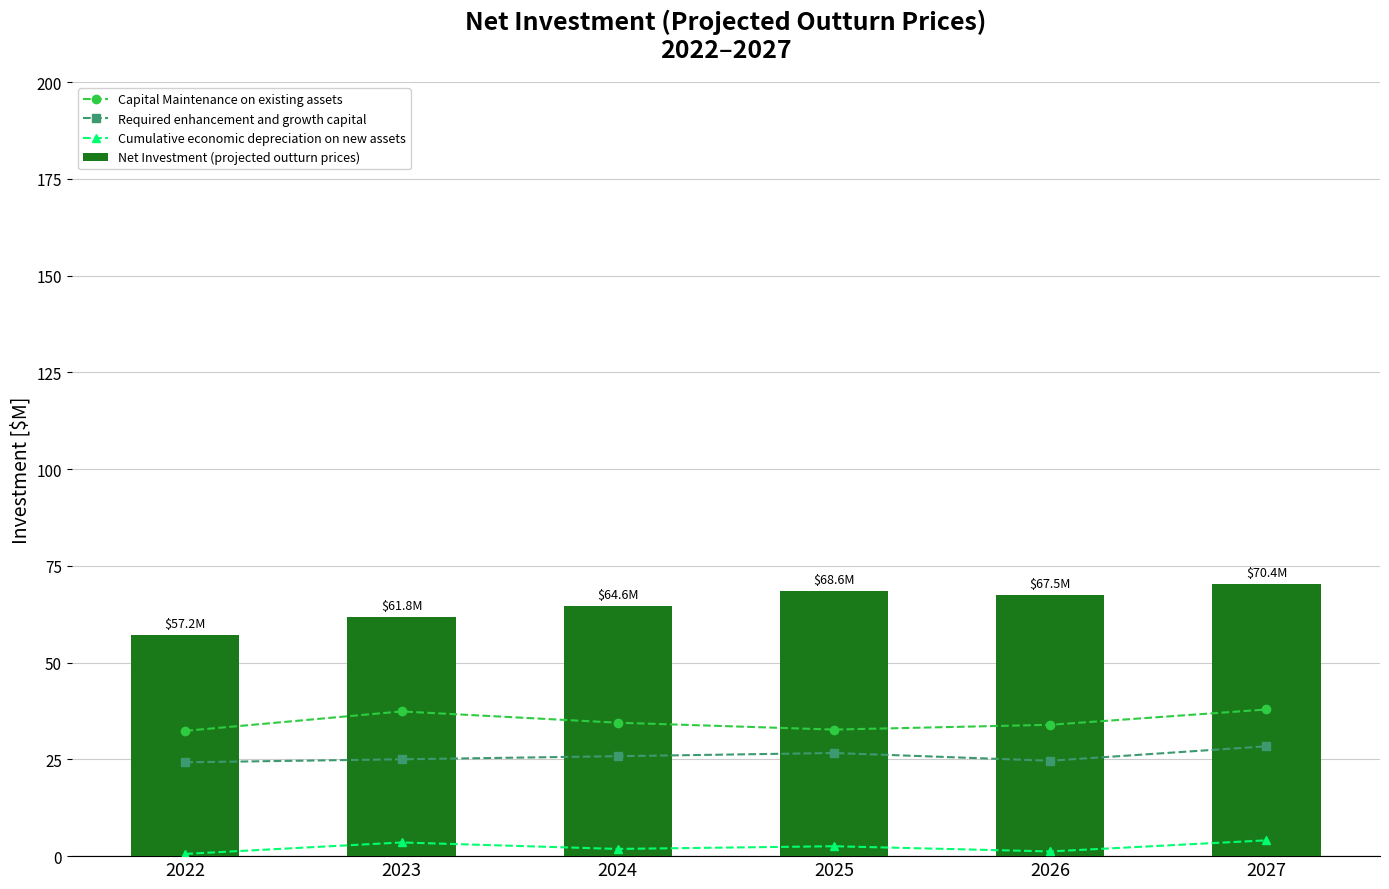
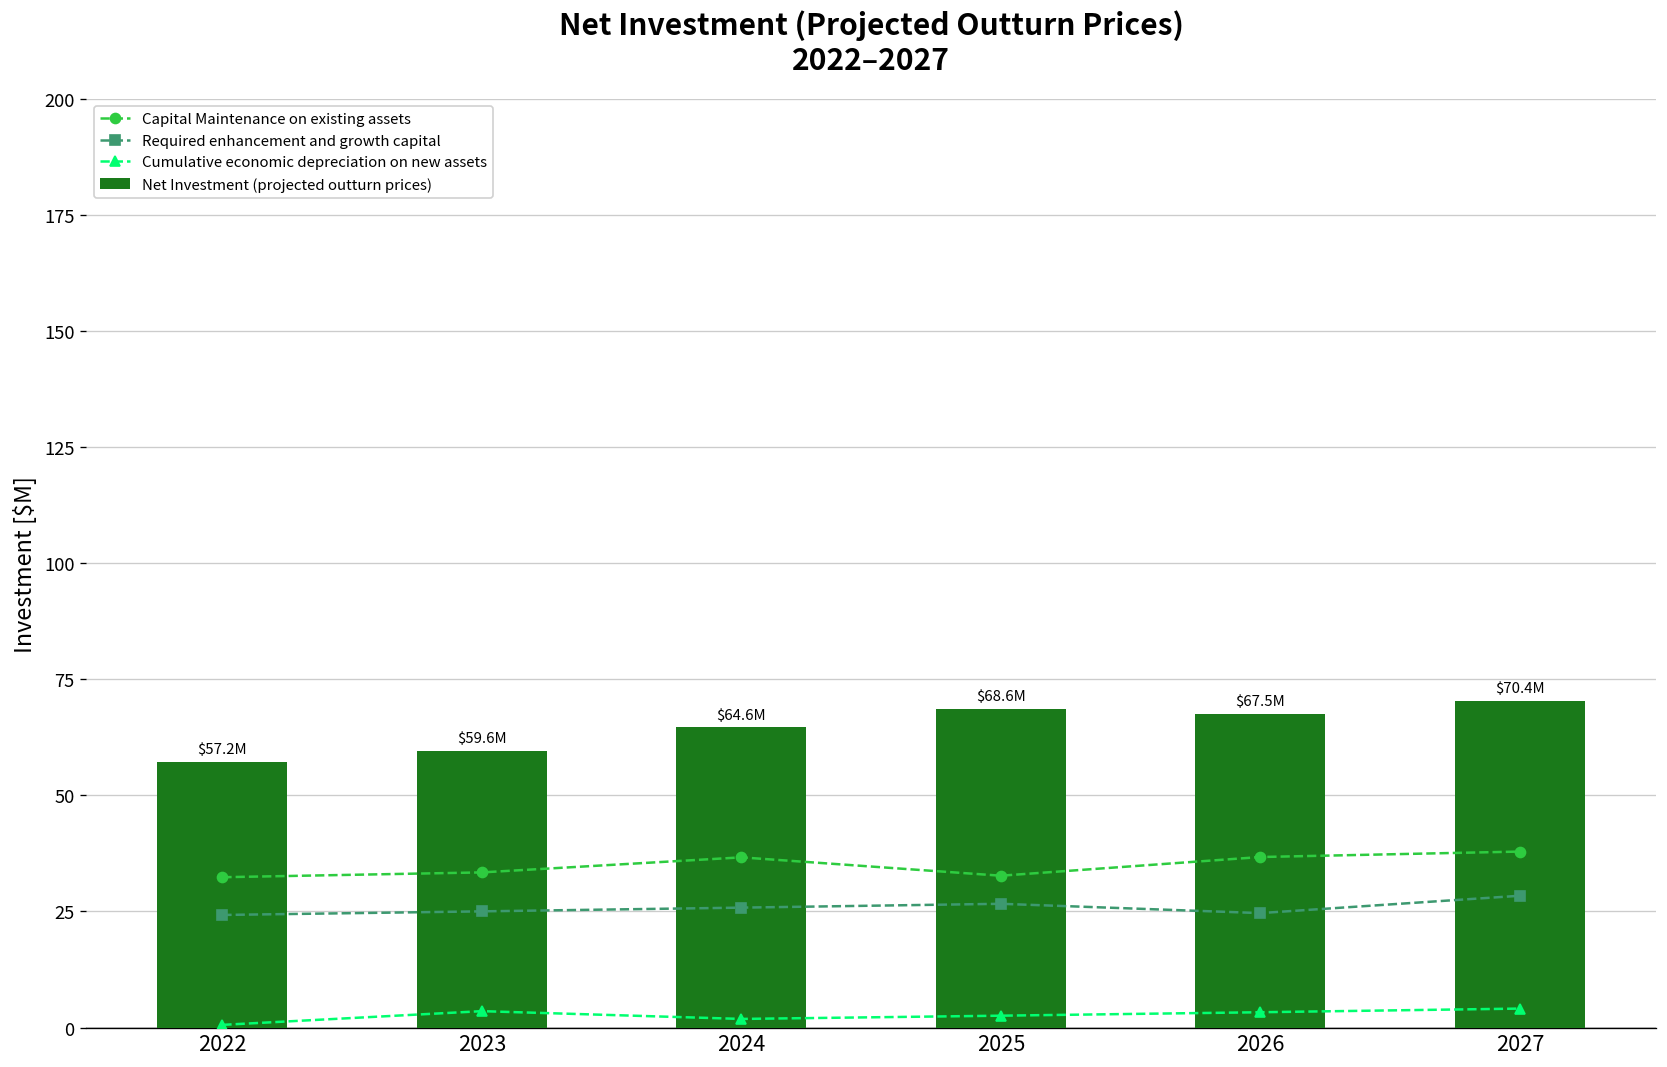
Capital Maintenance on existing assets, 2023: 37 -> 33
Net Investment (projected outturn prices), 2023: $61.8M -> $59.6M
Capital Maintenance on existing assets, 2024: 34 -> 37
Capital Maintenance on existing assets, 2026: 34 -> 37
Cumulative economic depreciation on new assets, 2026: 1 -> 3
